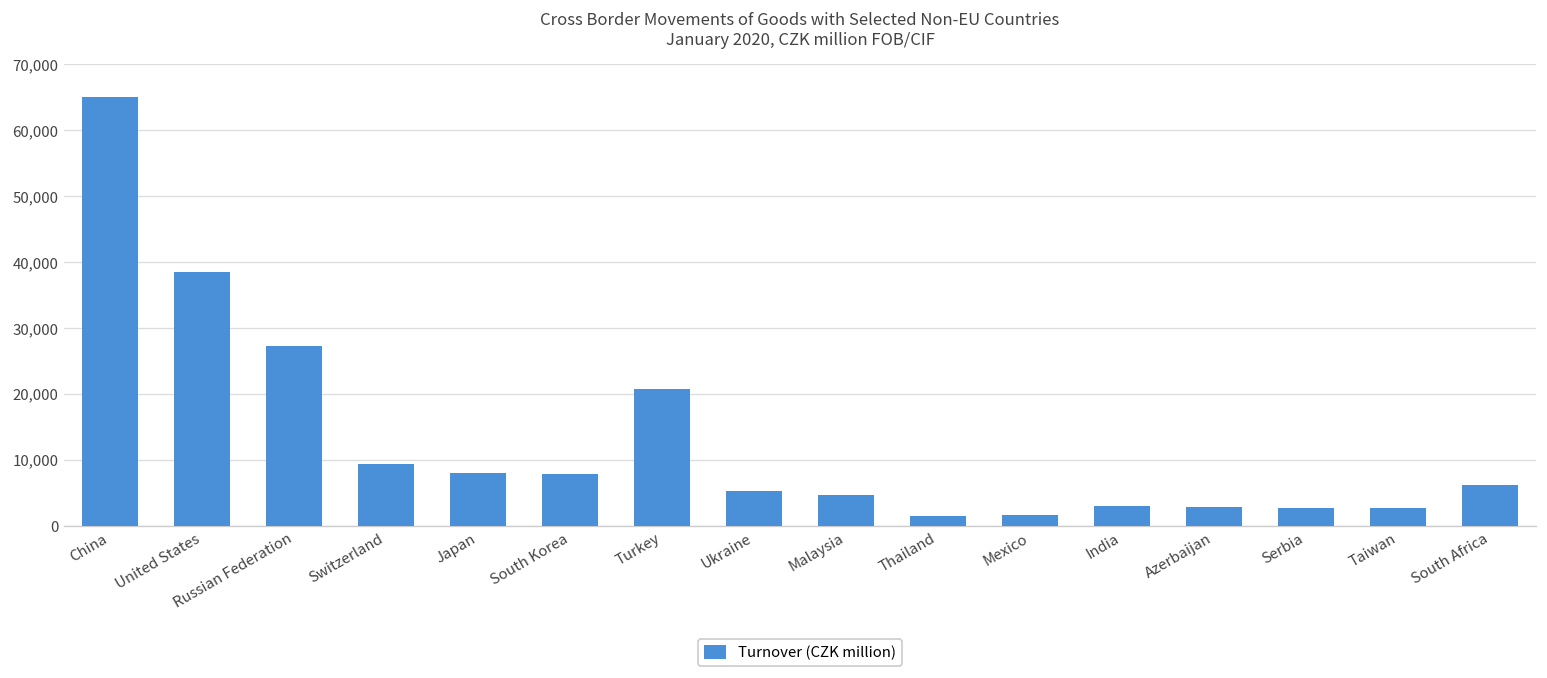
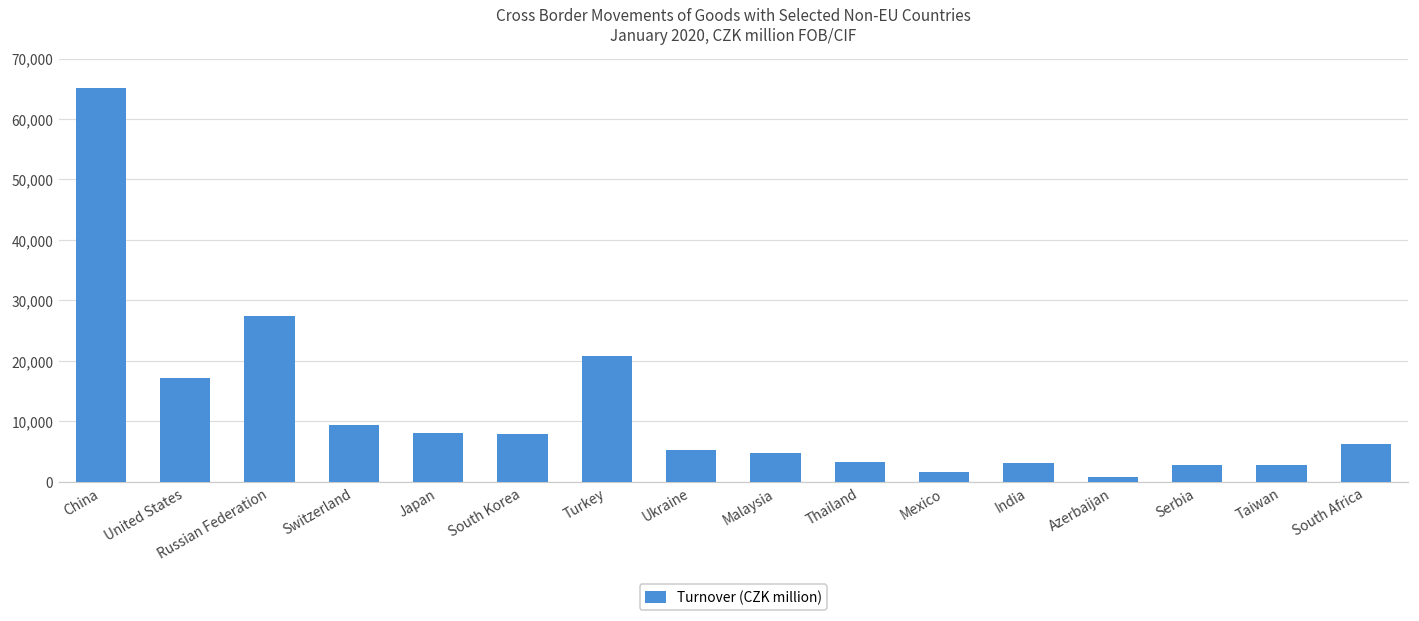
United States: 38,000 -> 17,000
Thailand: 1,000 -> 3,000
Azerbaijan: 3,000 -> 1,000
